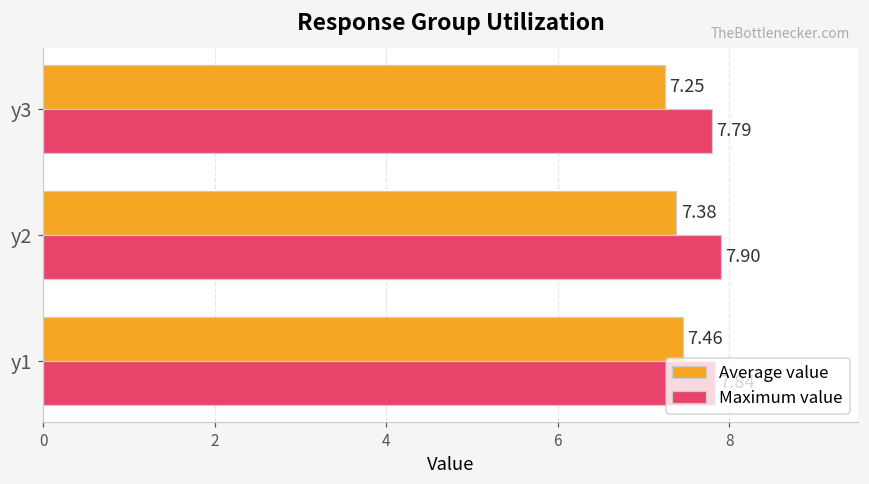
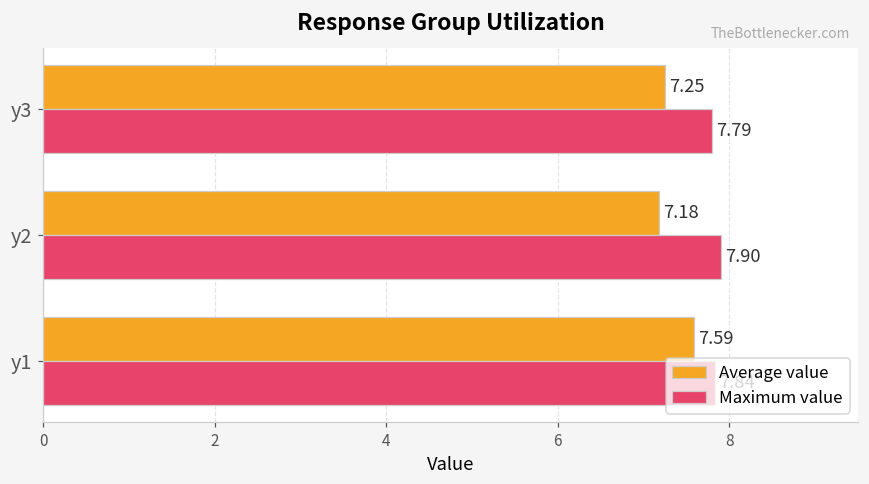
Average value, y2: 7.38 -> 7.18
Average value, y1: 7.46 -> 7.59
